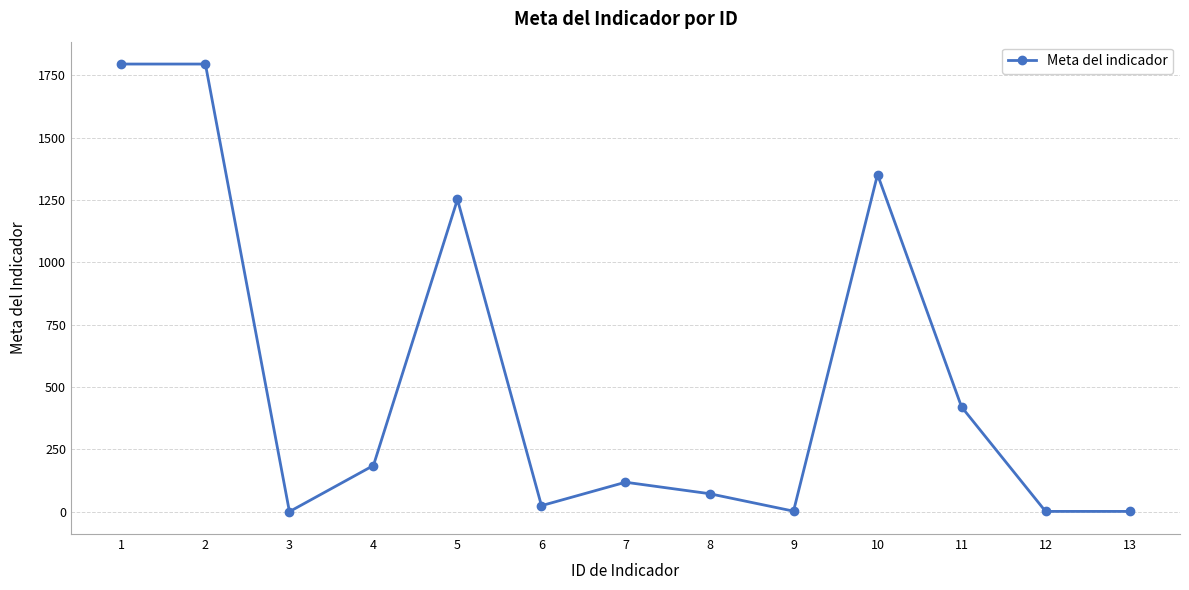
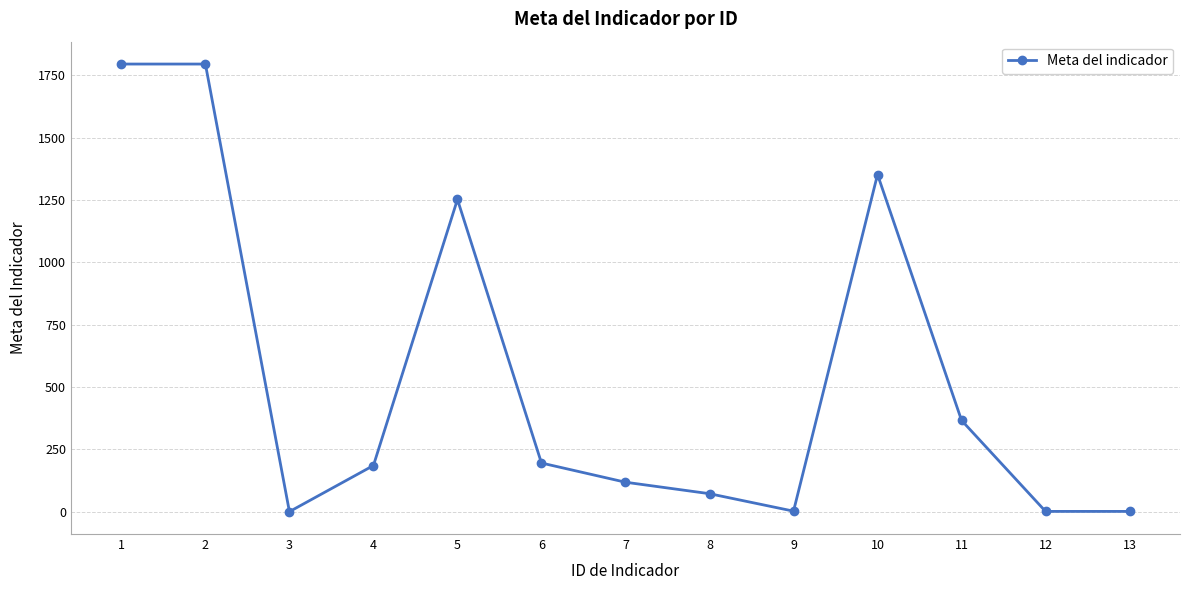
6: 20 -> 200
11: 420 -> 370
